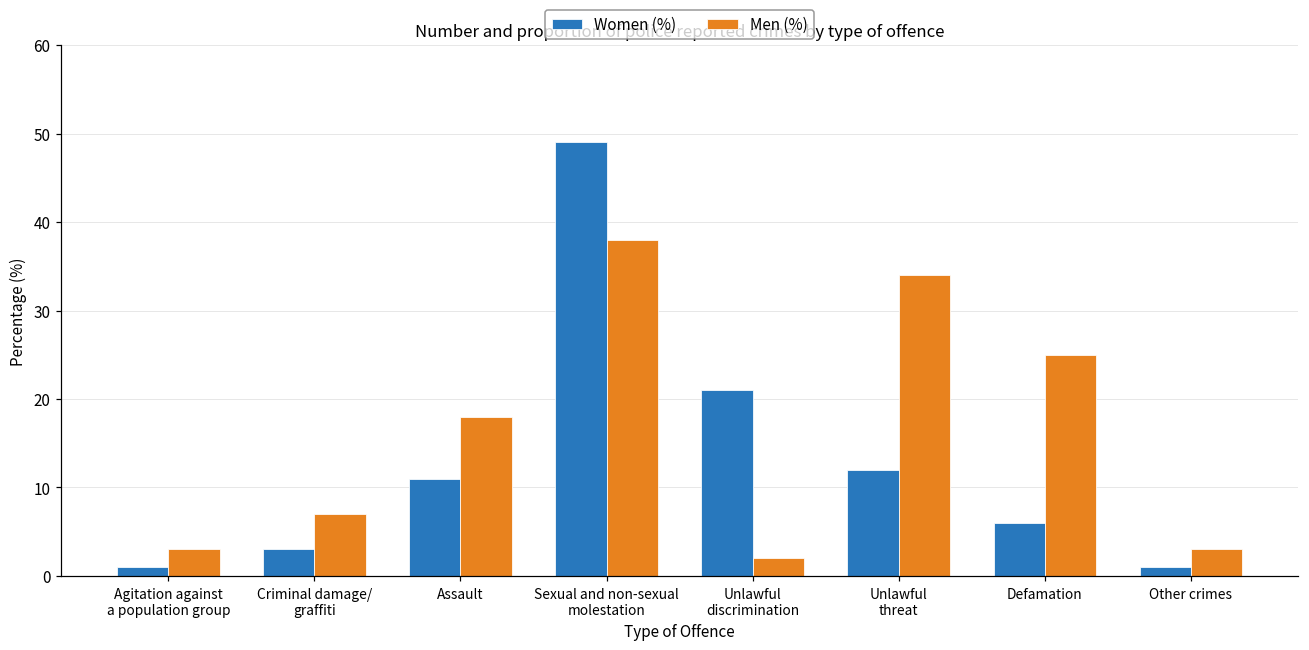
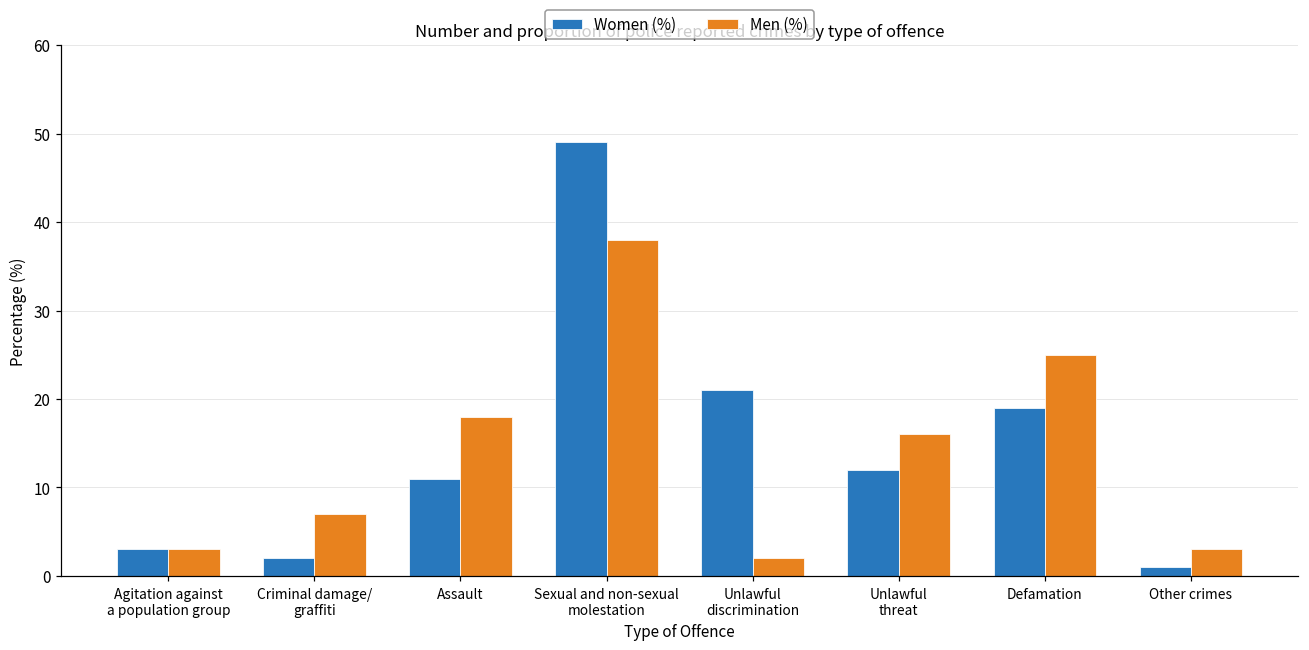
Women (%), Agitation against a population group: 1 -> 3
Women (%), Criminal damage/ graffiti: 3 -> 2
Men (%), Unlawful threat: 34 -> 16
Women (%), Defamation: 6 -> 19
